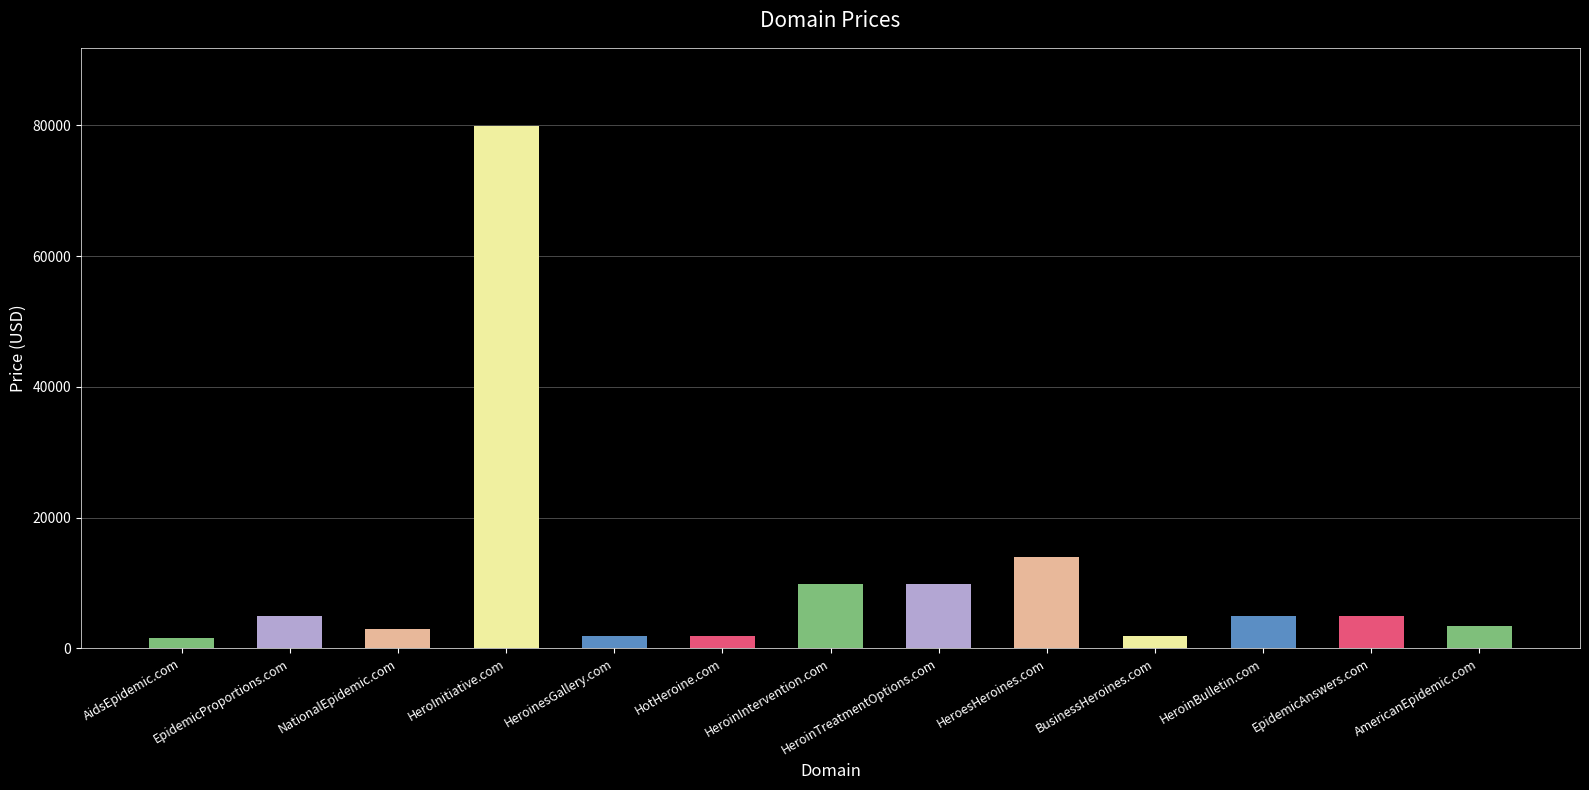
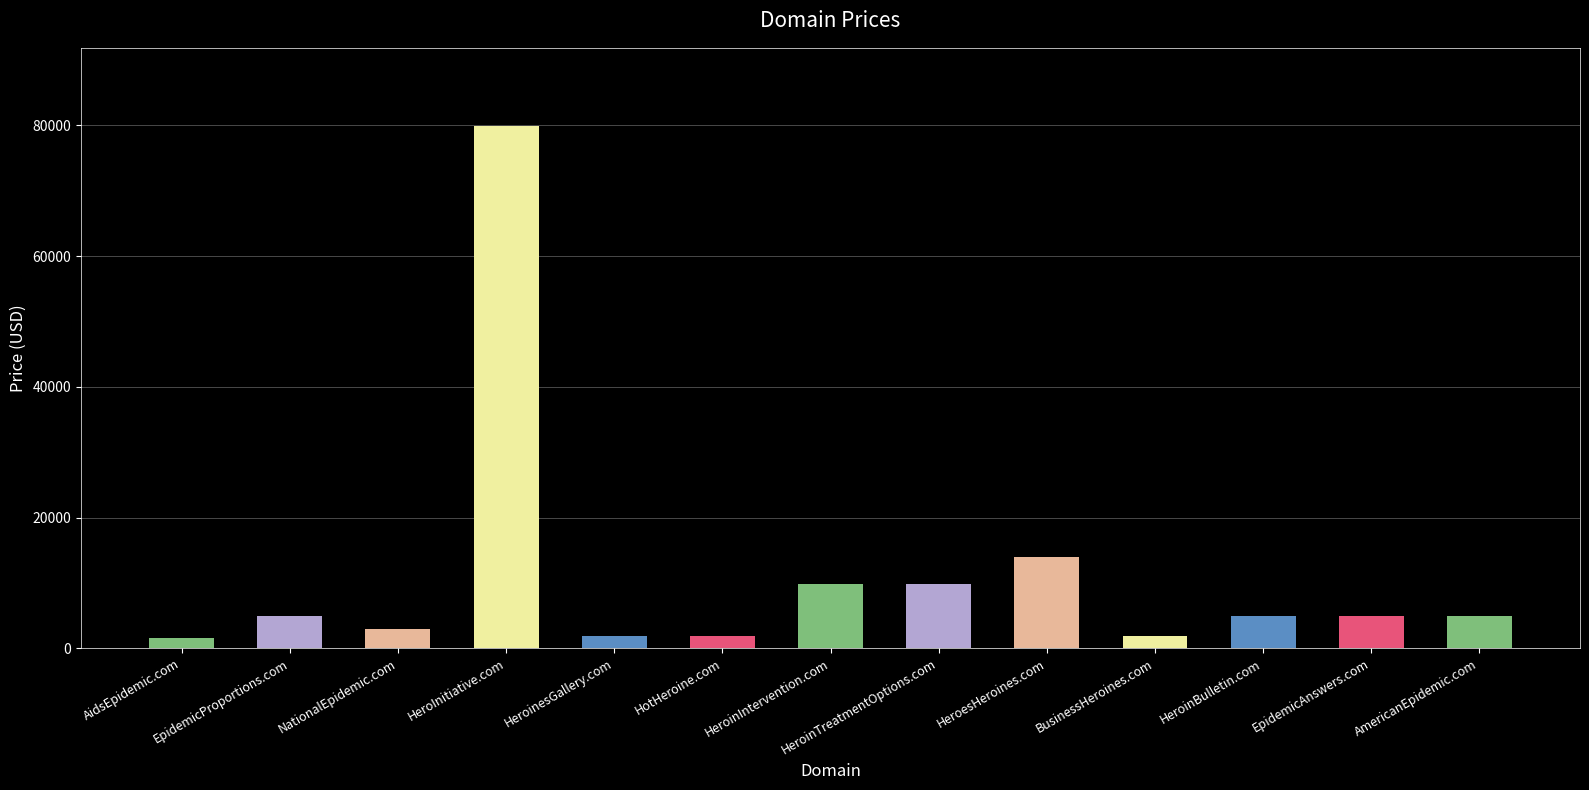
AmericanEpidemic.com: 3000 -> 5000
